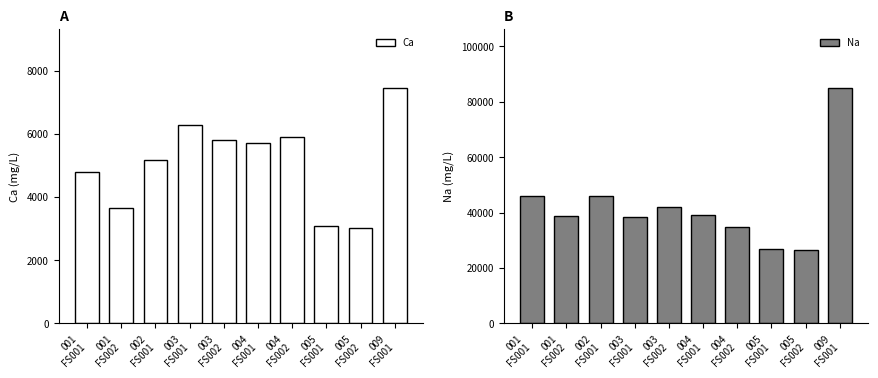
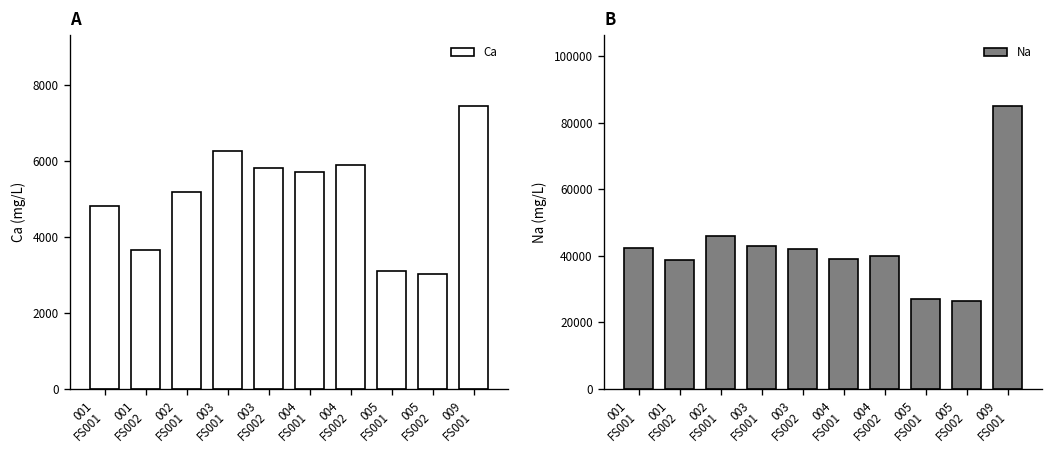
B, 001 FS001: 46000 -> 42000
B, 003 FS001: 39000 -> 43000
B, 004 FS002: 35000 -> 40000
